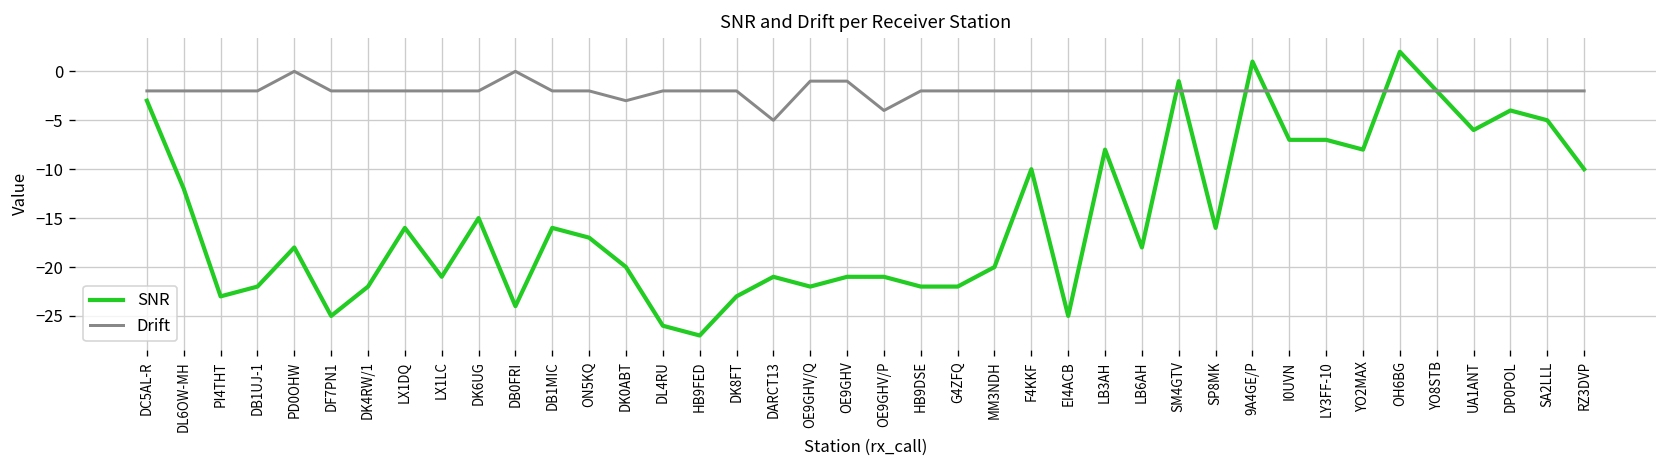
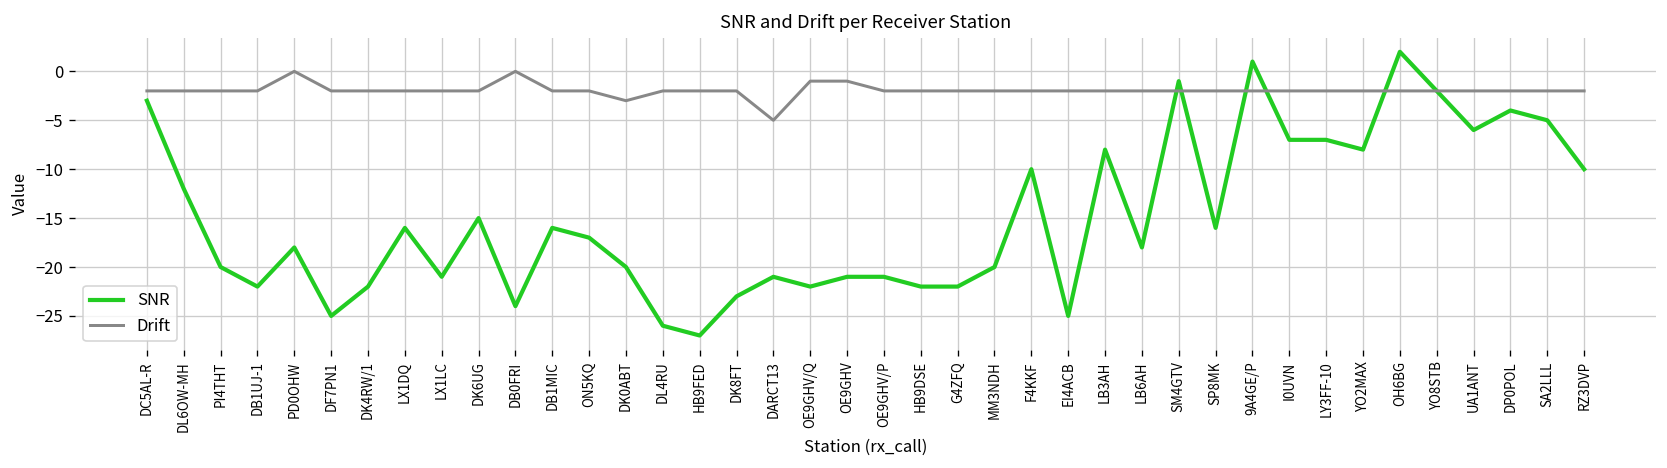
SNR, PI4THT: -23 -> -20
Drift, OE9GHV/P: -4 -> -2
